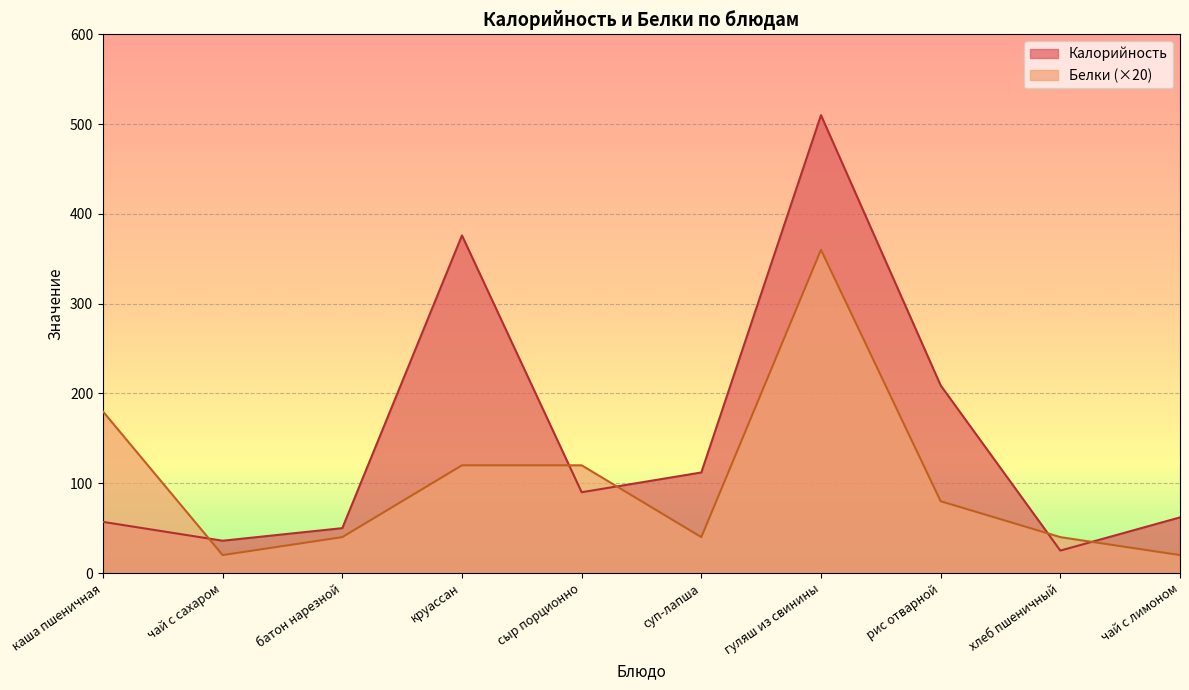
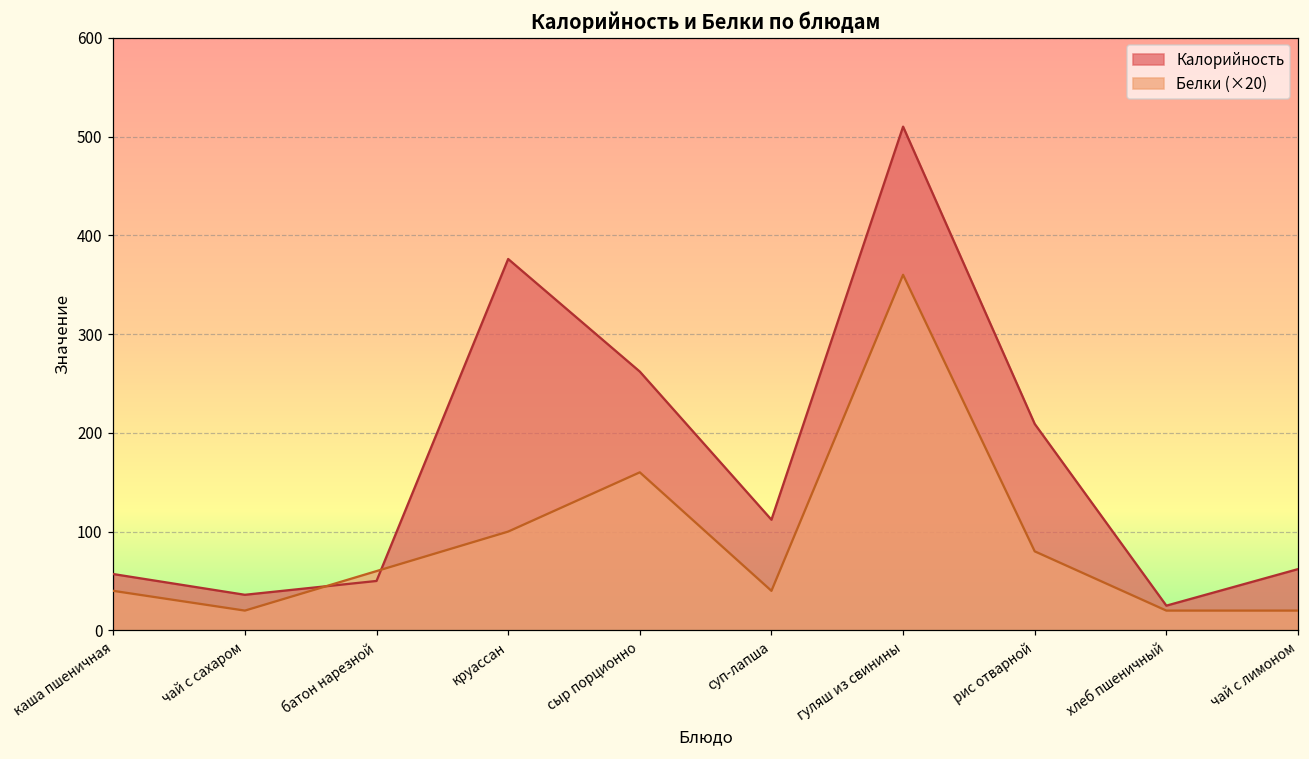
Белки (×20), каша пшеничная: 180 -> 40
Белки (×20), батон нарезной: 40 -> 60
Белки (×20), круассан: 120 -> 100
Калорийность, сыр порционно: 90 -> 260
Белки (×20), сыр порционно: 120 -> 160
Белки (×20), хлеб пшеничный: 40 -> 20
